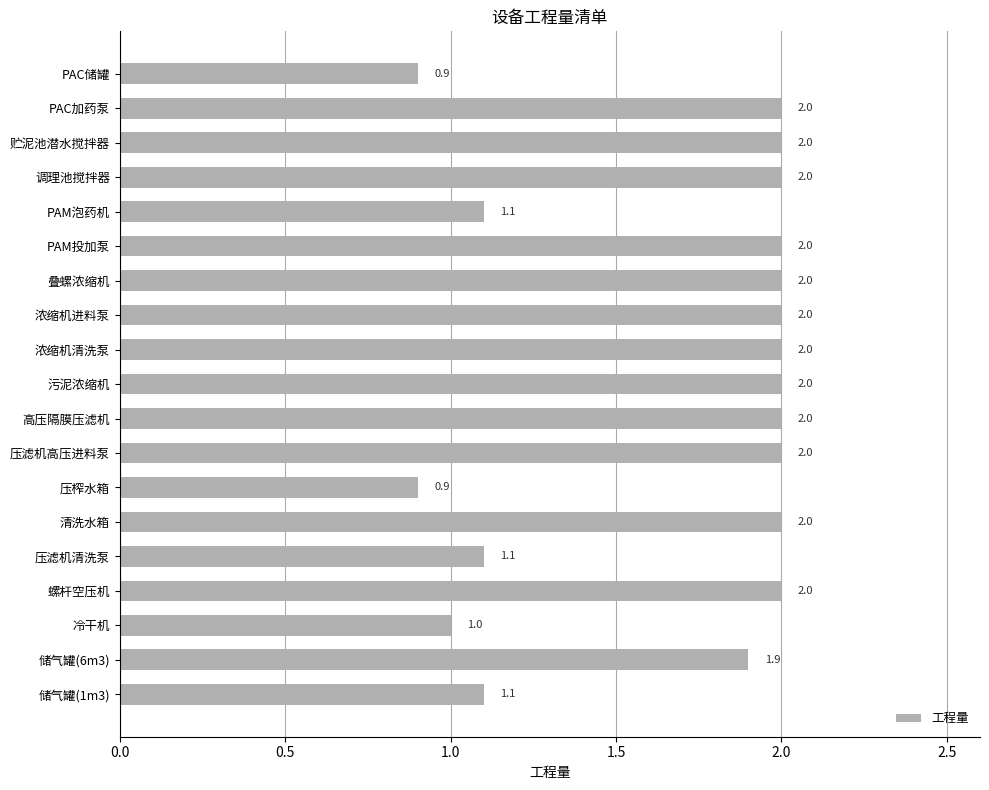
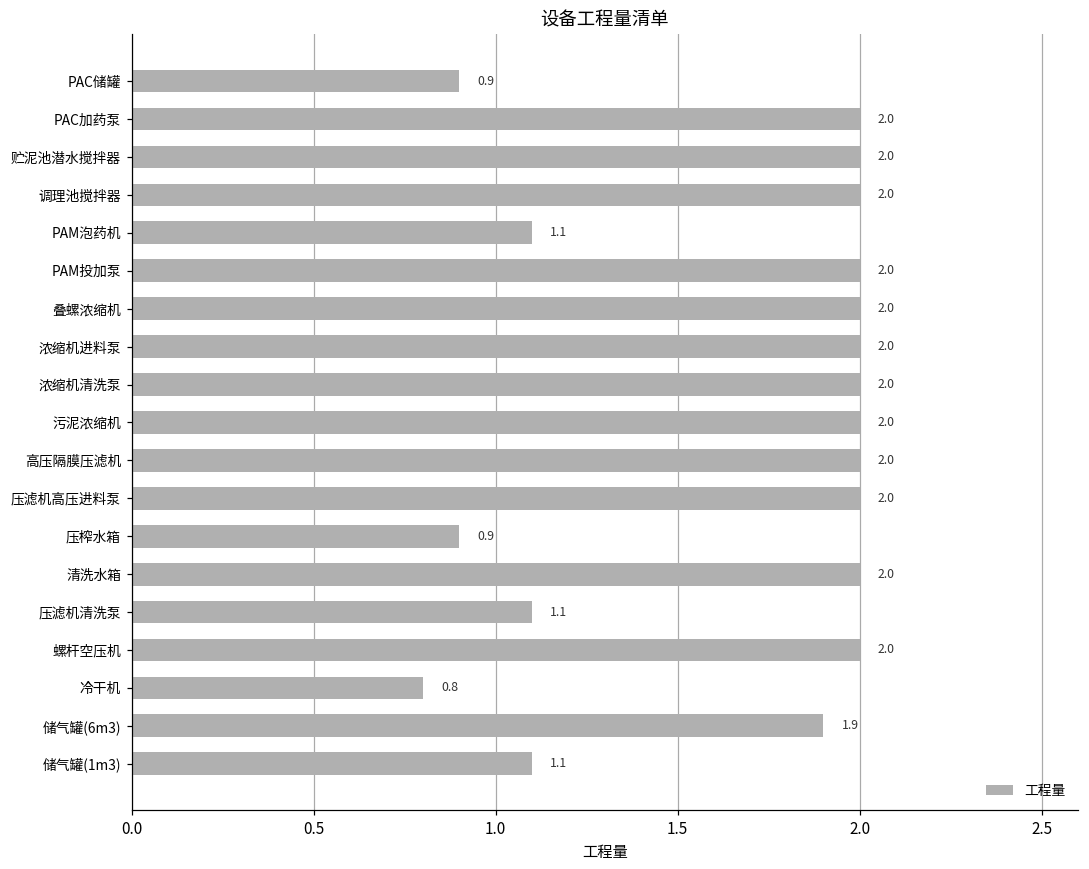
冷干机: 1.0 -> 0.8
